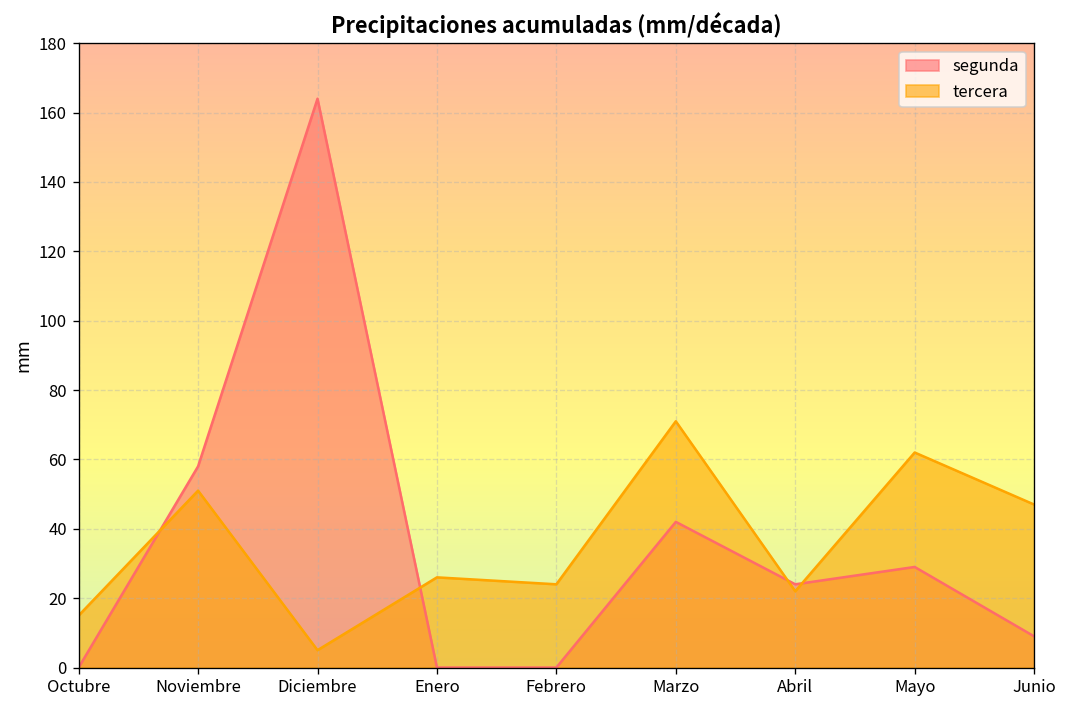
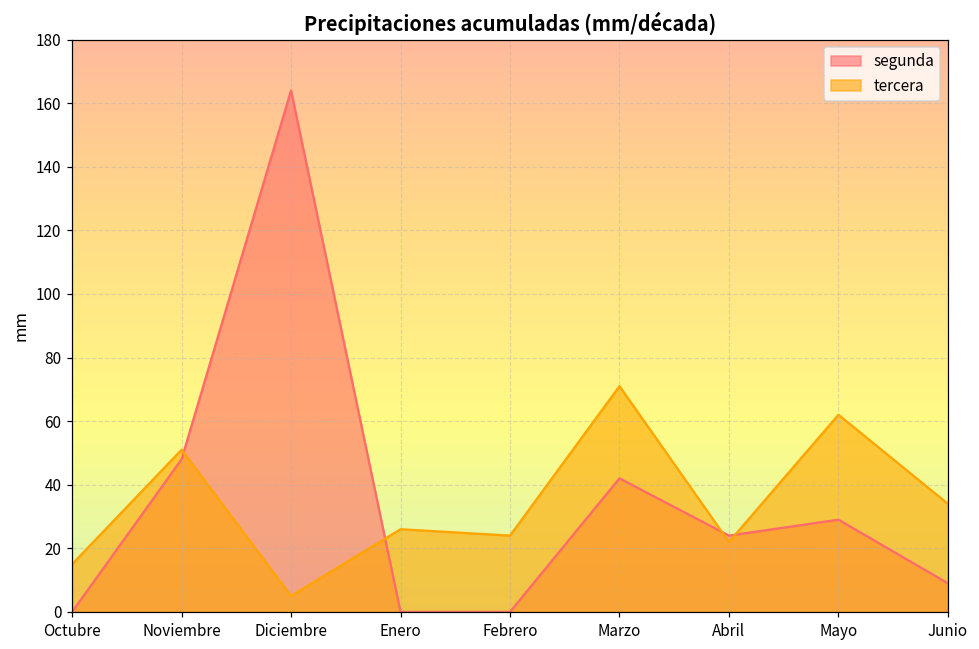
segunda, Noviembre: 58 -> 48
tercera, Junio: 47 -> 34
